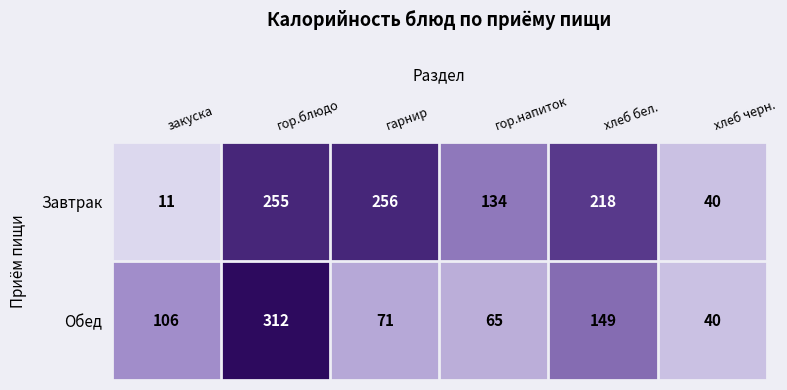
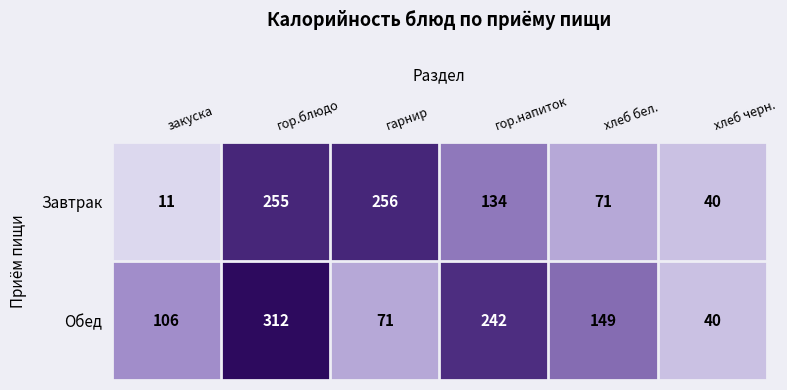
Завтрак, хлеб бел.: 218 -> 71
Обед, гор.напиток: 65 -> 242
